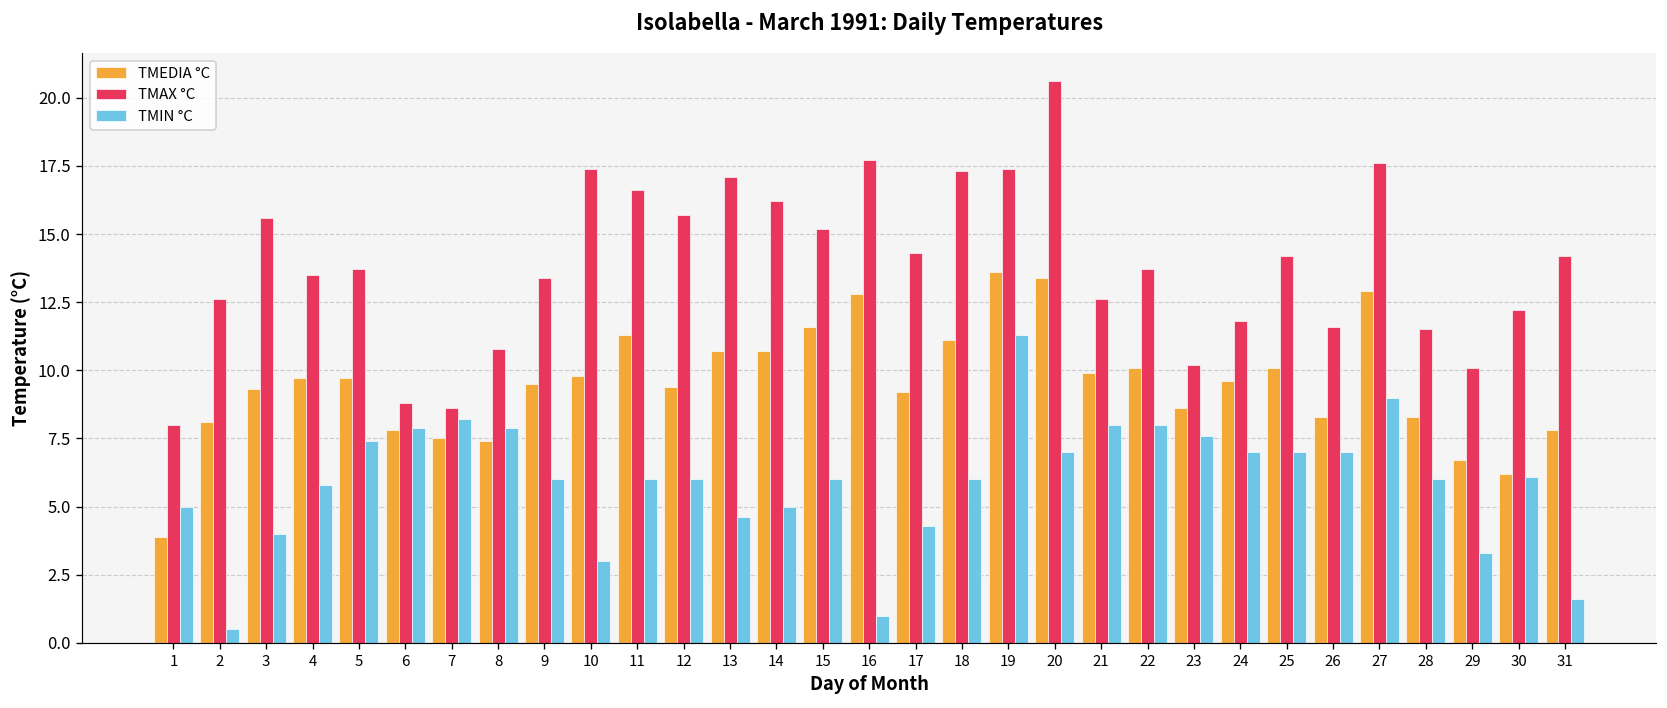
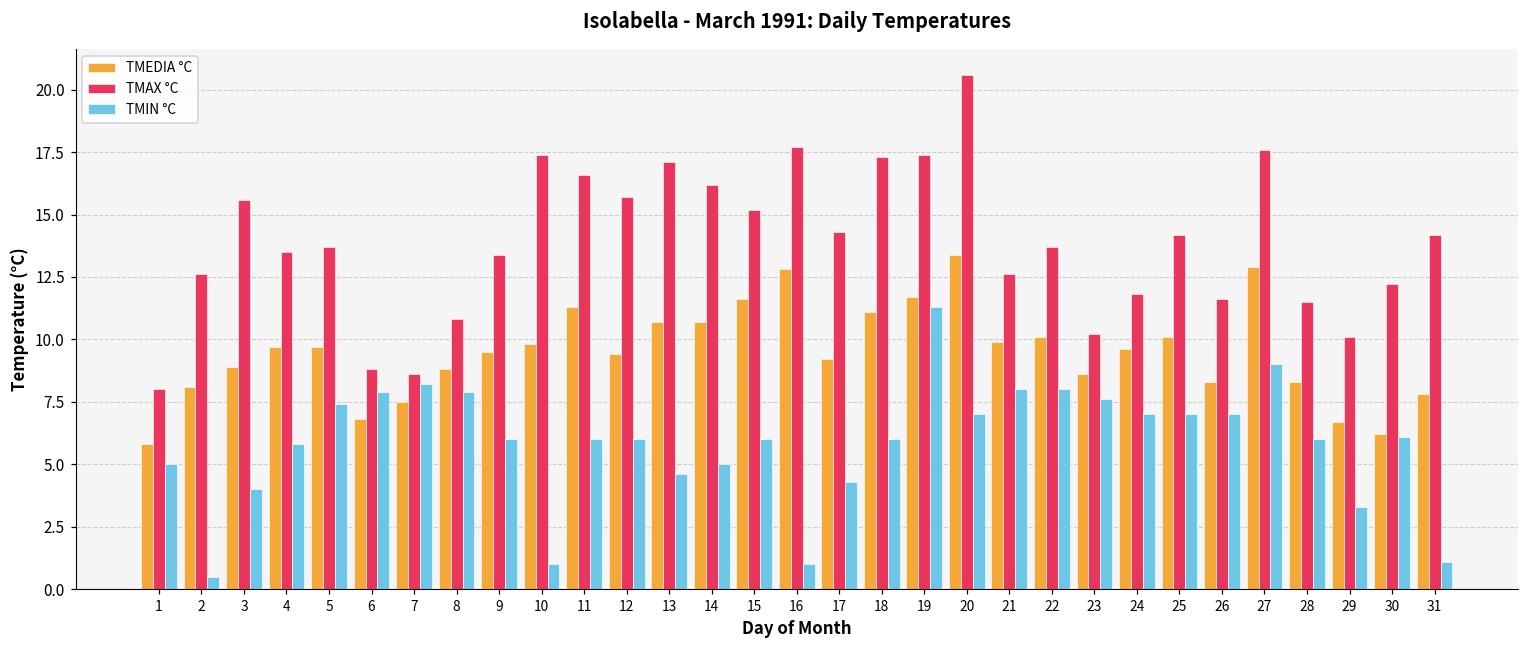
TMEDIA °C, 1: 3.9 -> 5.8
TMEDIA °C, 3: 9.3 -> 8.9
TMEDIA °C, 6: 7.8 -> 6.8
TMEDIA °C, 8: 7.4 -> 8.8
TMIN °C, 10: 3 -> 1
TMEDIA °C, 19: 13.6 -> 11.7
TMIN °C, 31: 1.6 -> 1.1
